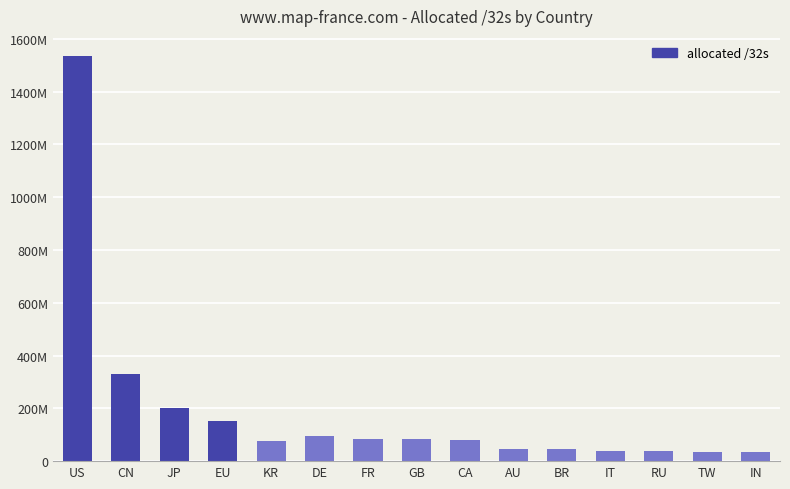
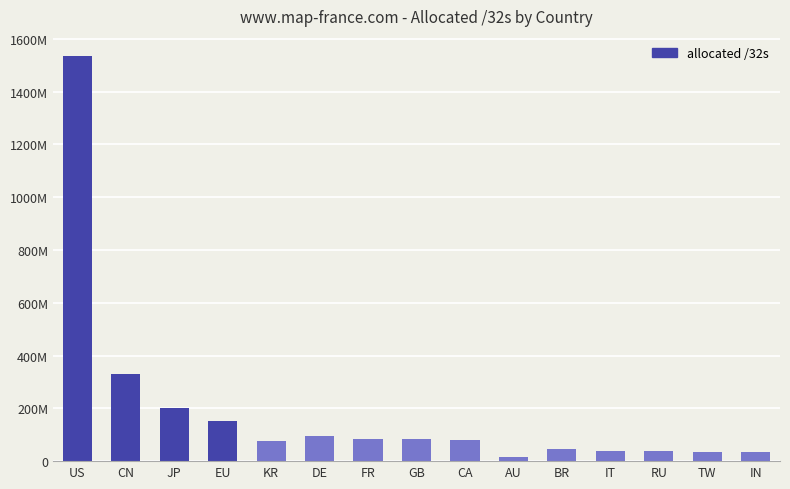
AU: 50000000 -> 20000000
